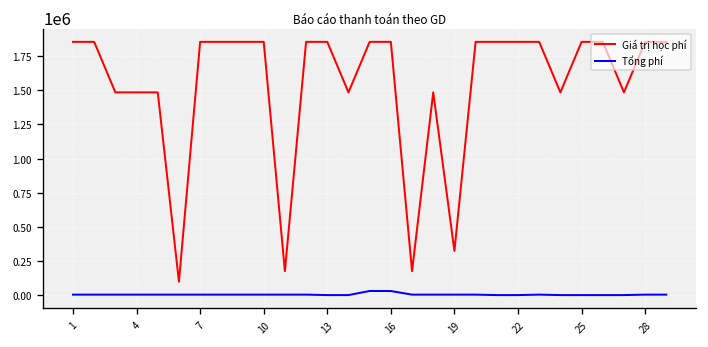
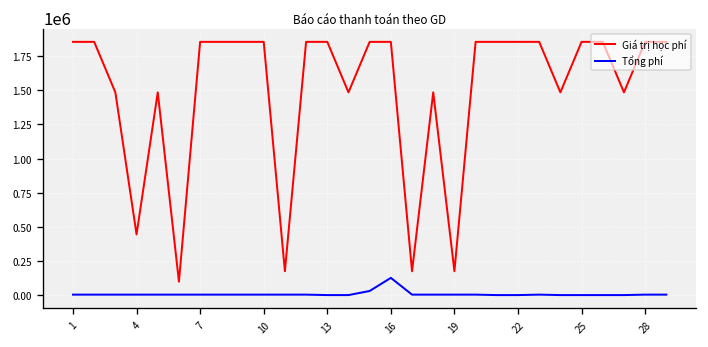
Giá trị học phí, 4: 1490000 -> 440000
Tổng phí, 16: 30000 -> 130000
Giá trị học phí, 19: 320000 -> 180000
